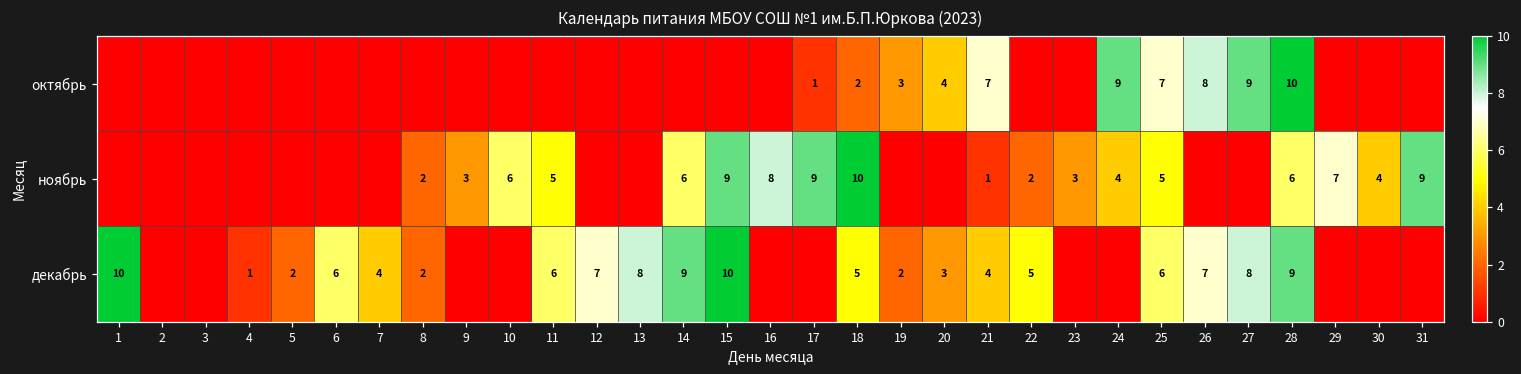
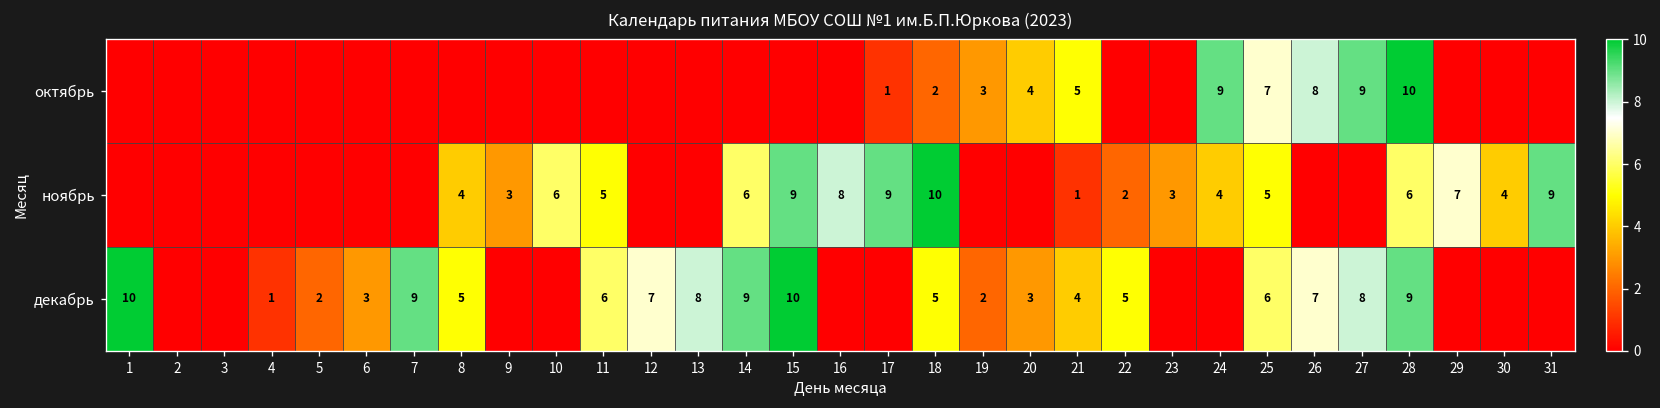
октябрь, 21: 7 -> 5
ноябрь, 8: 2 -> 4
декабрь, 6: 6 -> 3
декабрь, 7: 4 -> 9
декабрь, 8: 2 -> 5
